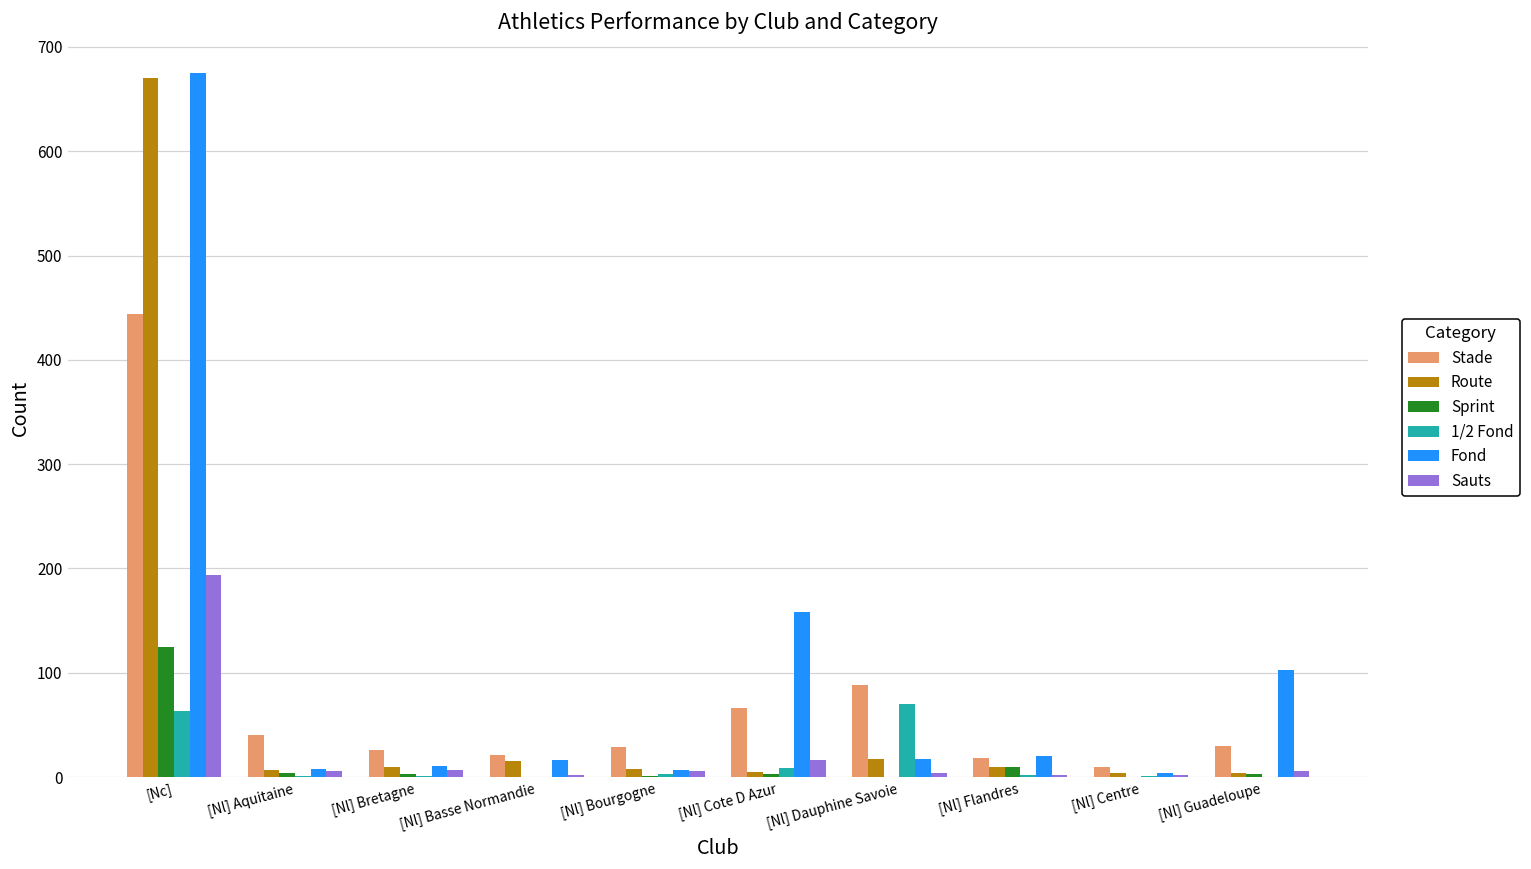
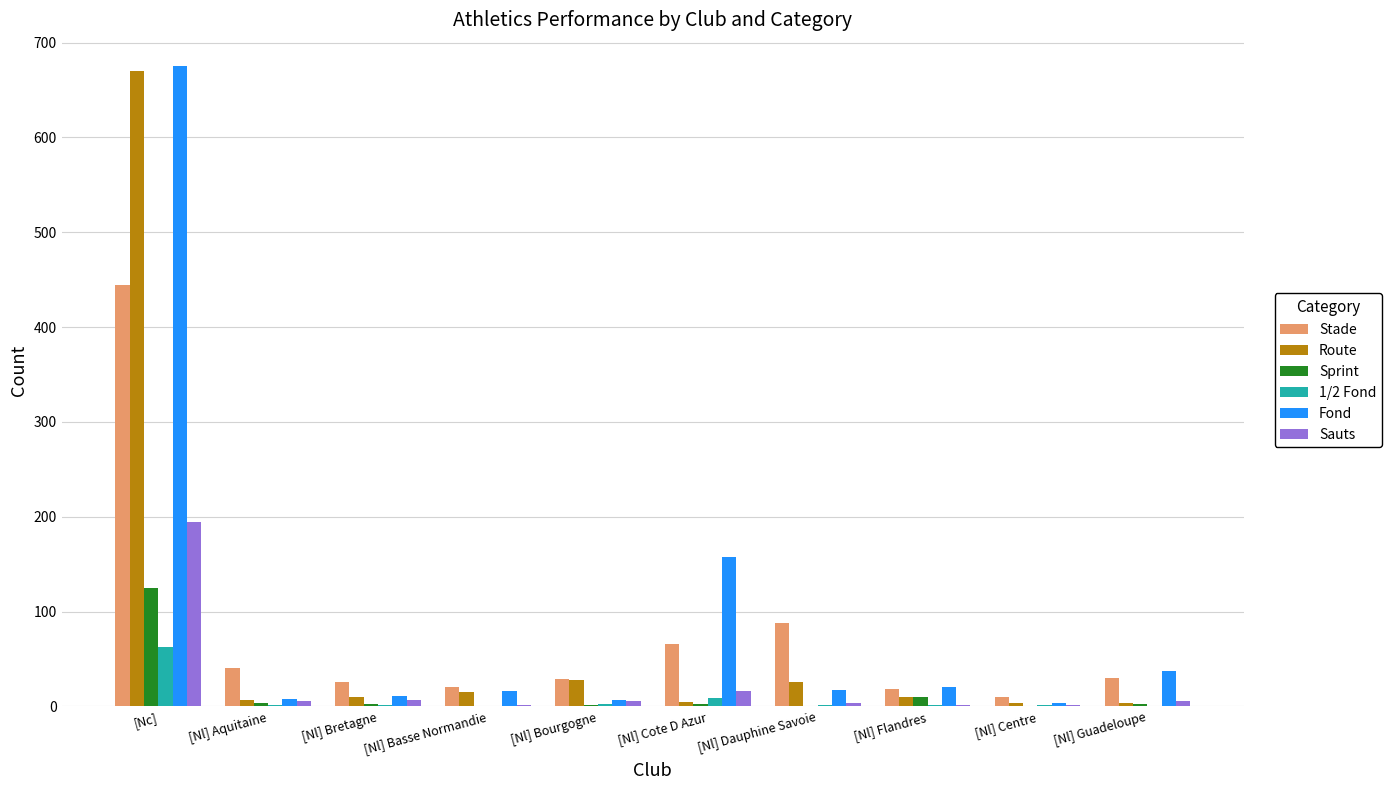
Route, [Nl] Bourgogne: 10 -> 30
Route, [Nl] Dauphine Savoie: 20 -> 30
1/2 Fond, [Nl] Dauphine Savoie: 70 -> 0
Fond, [Nl] Guadeloupe: 100 -> 40
